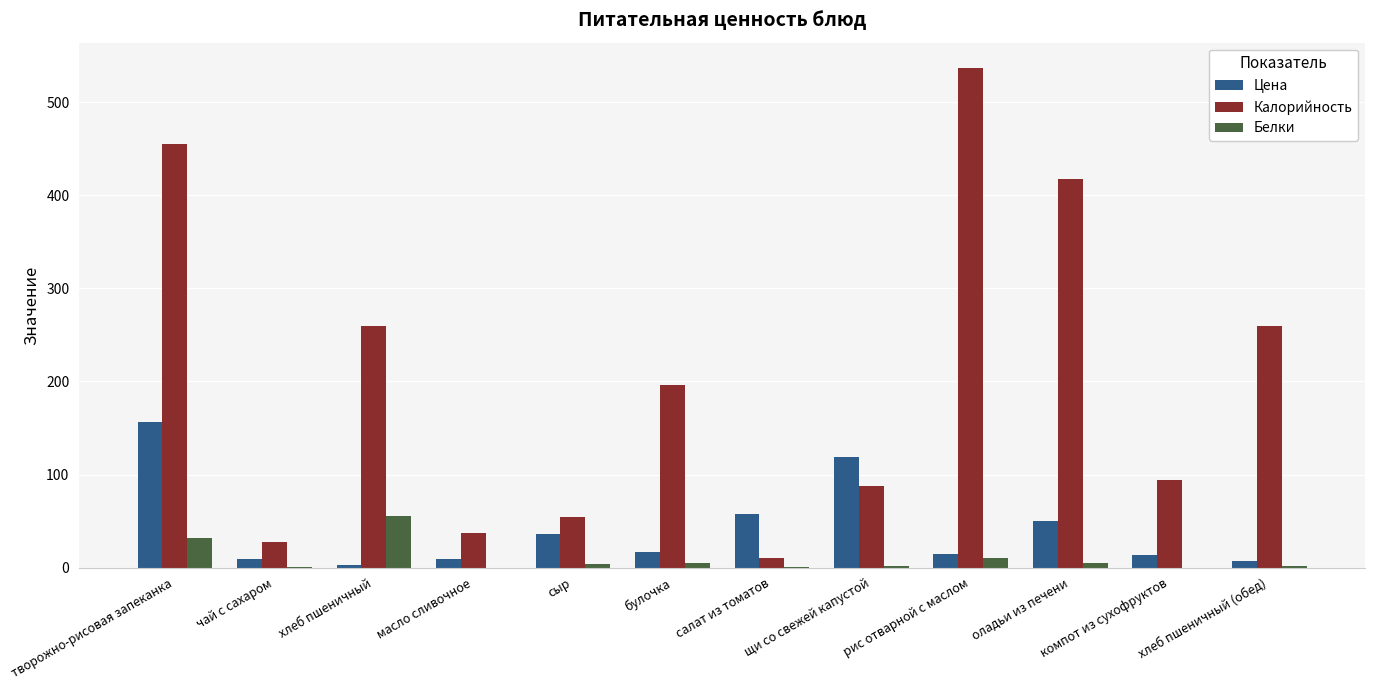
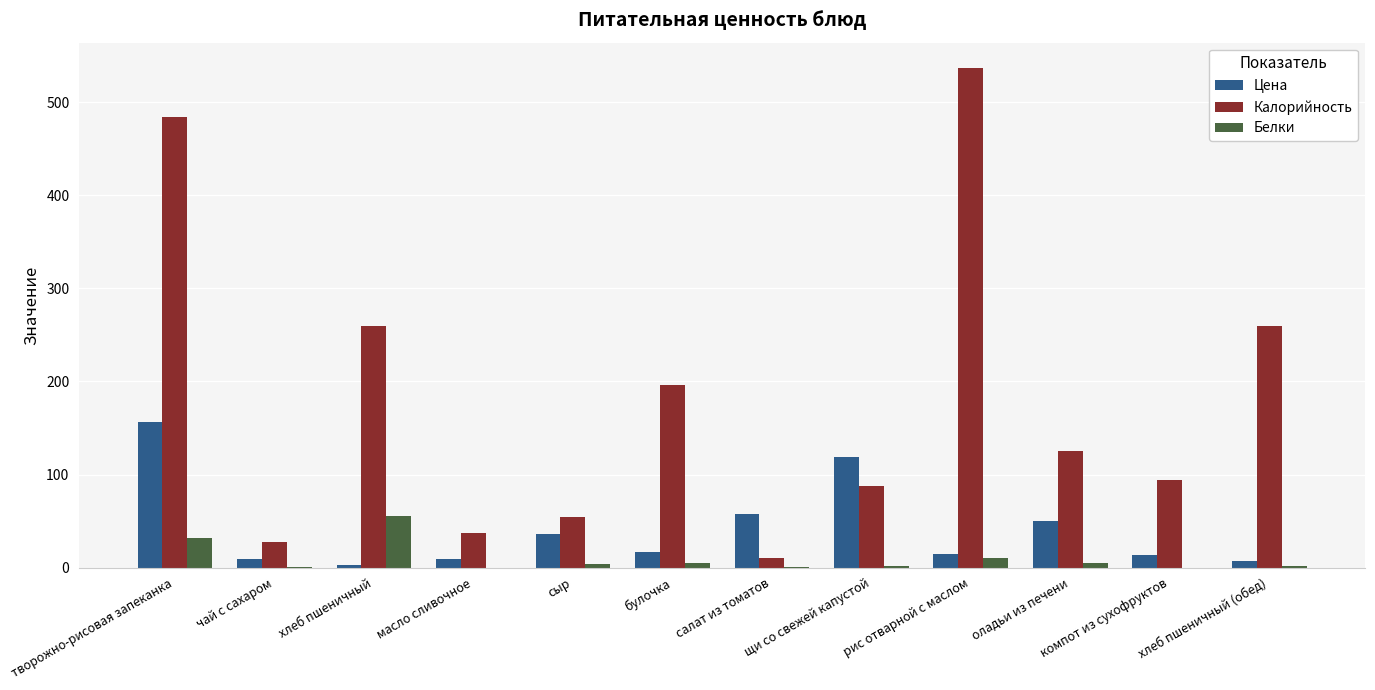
Калорийность, творожно-рисовая запеканка: 460 -> 480
Калорийность, оладьи из печени: 420 -> 130
